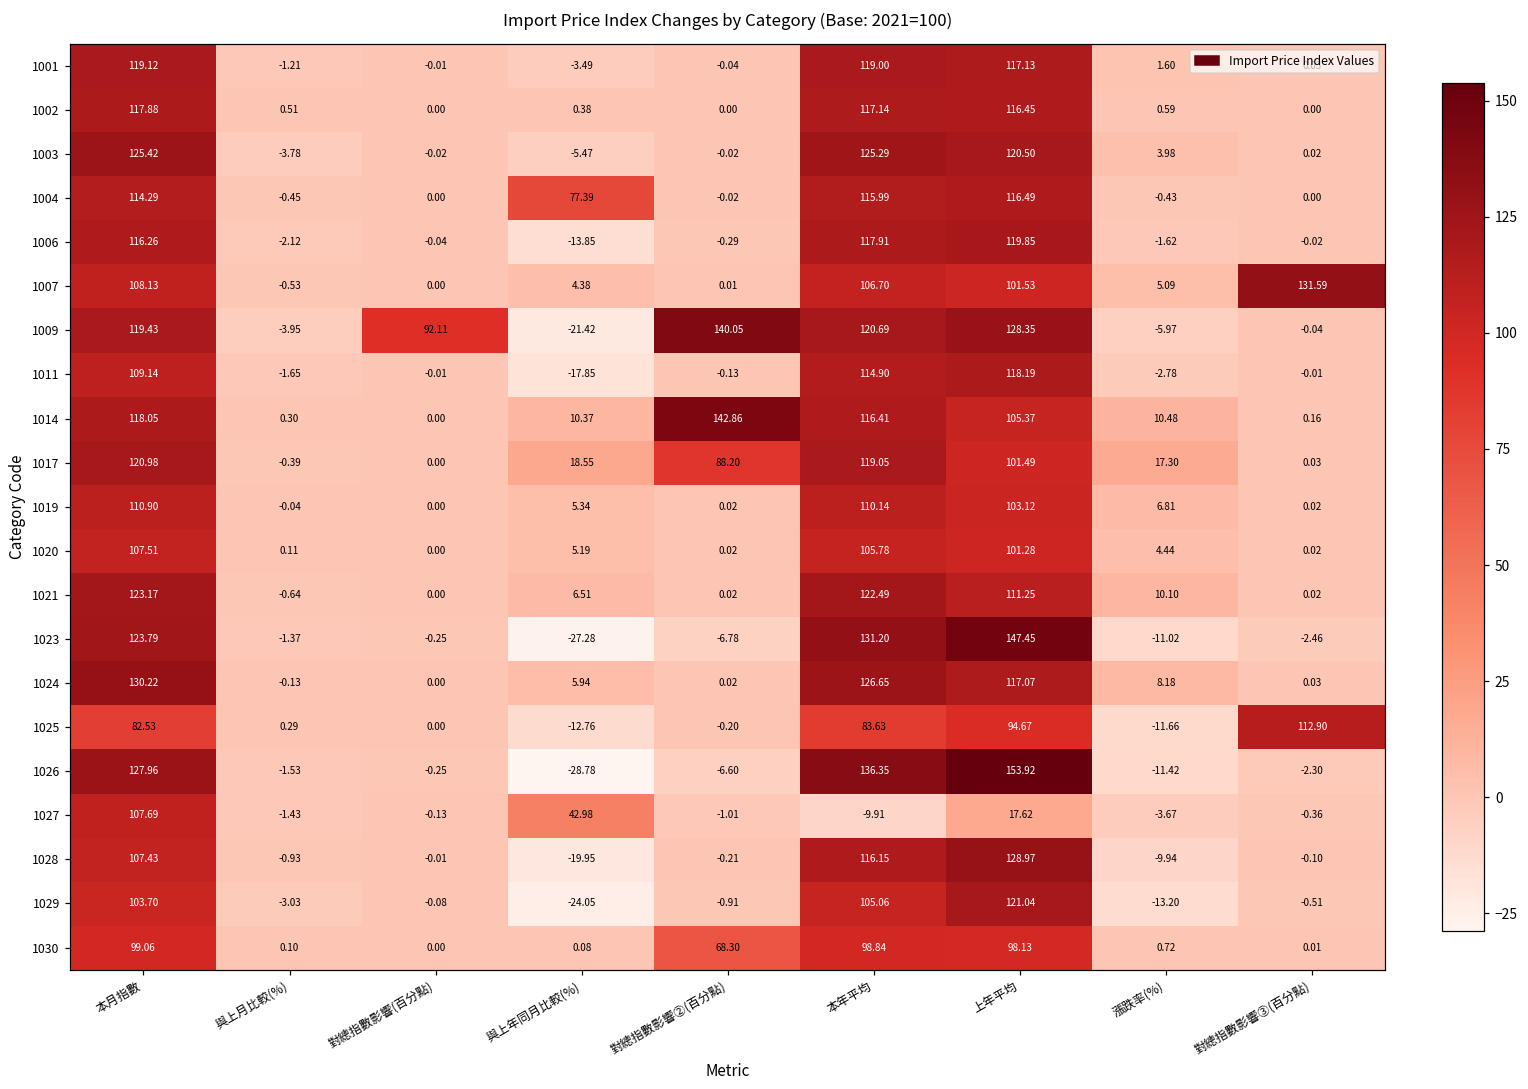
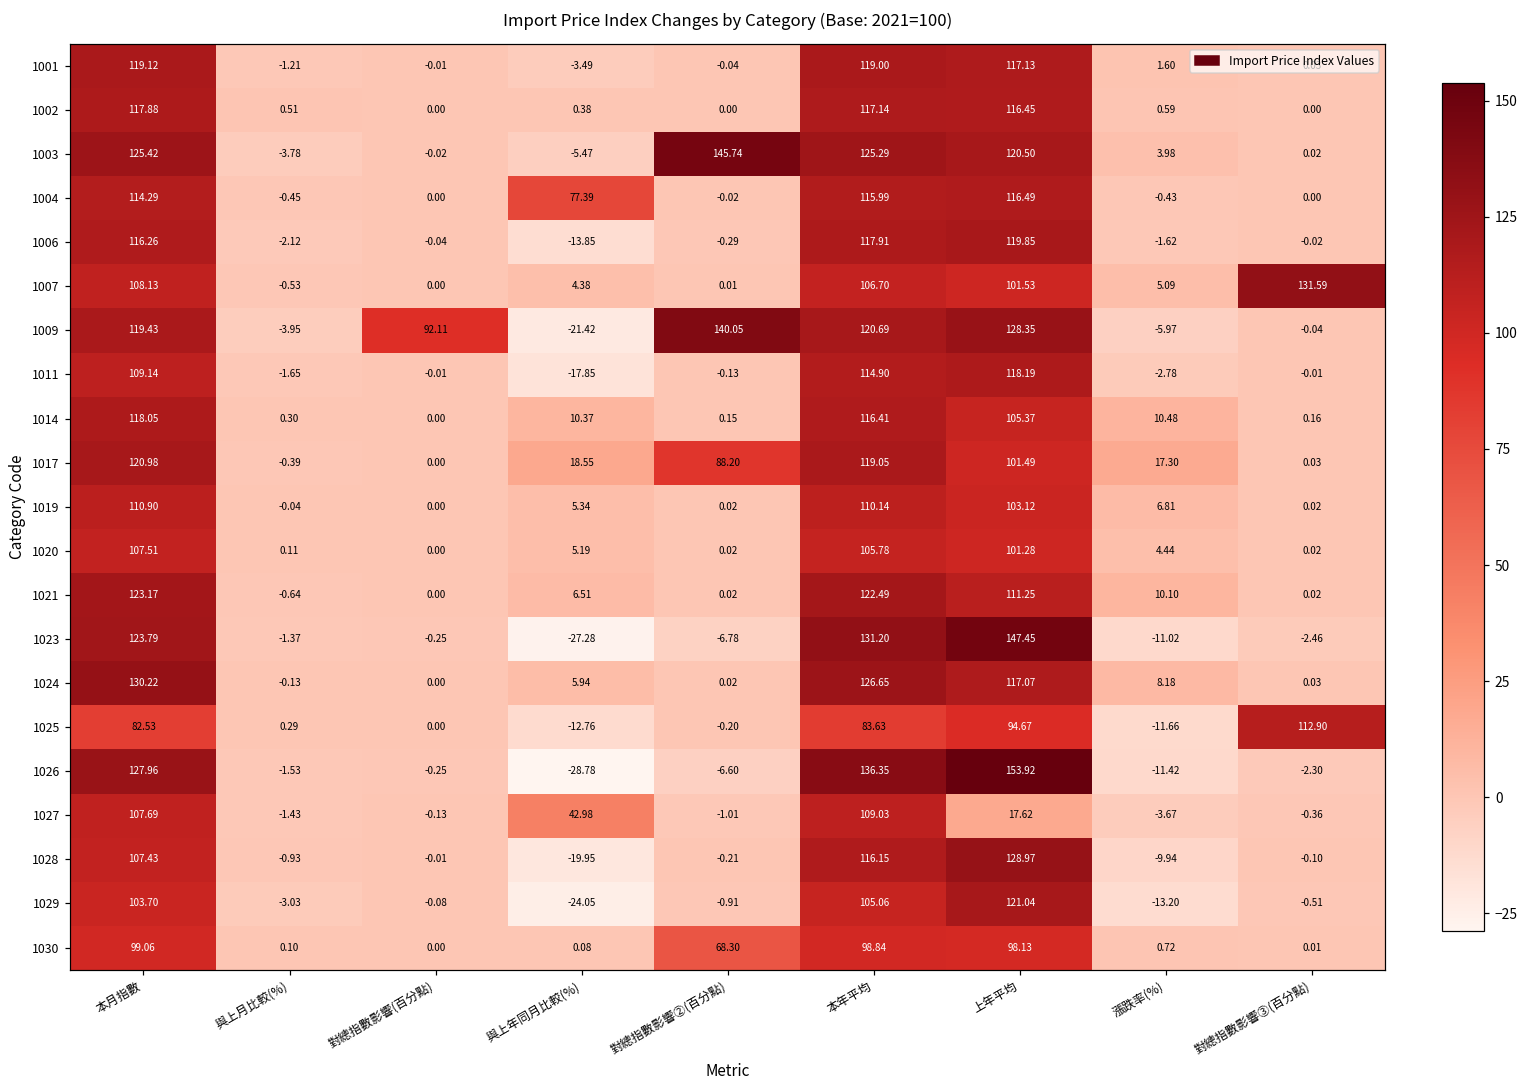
1003, 對總指數影響②(百分點): -0.02 -> 145.74
1014, 對總指數影響②(百分點): 142.86 -> 0.15
1027, 本年平均: -9.91 -> 109.03
